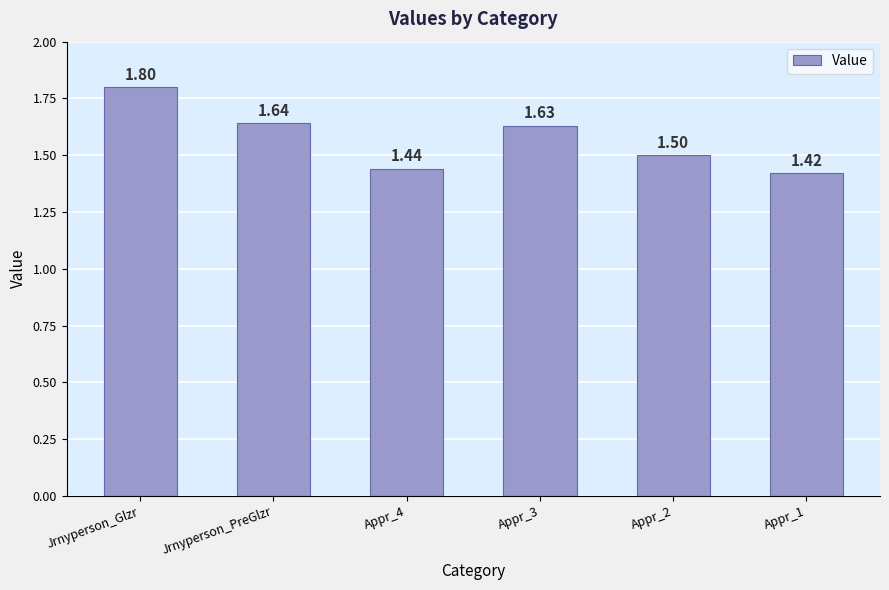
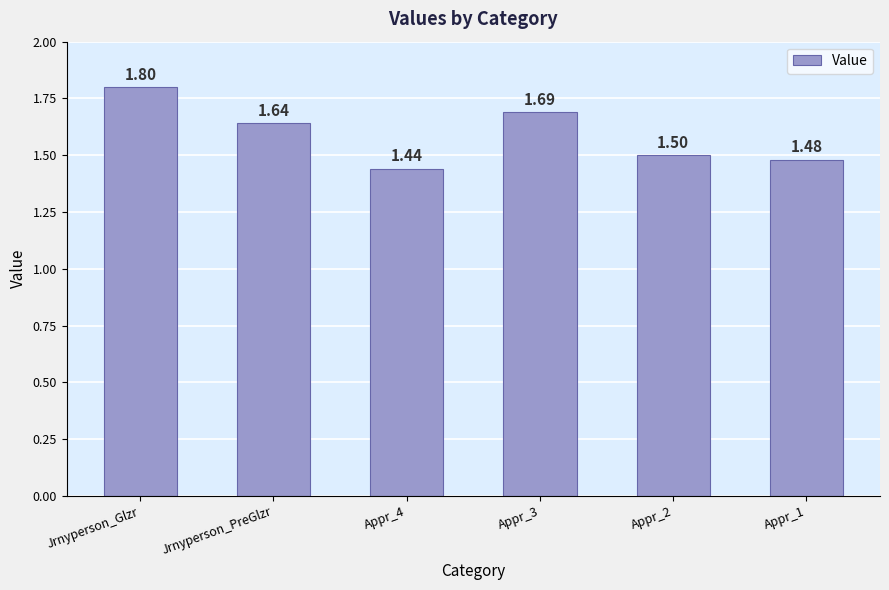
Appr_3: 1.63 -> 1.69
Appr_1: 1.42 -> 1.48
